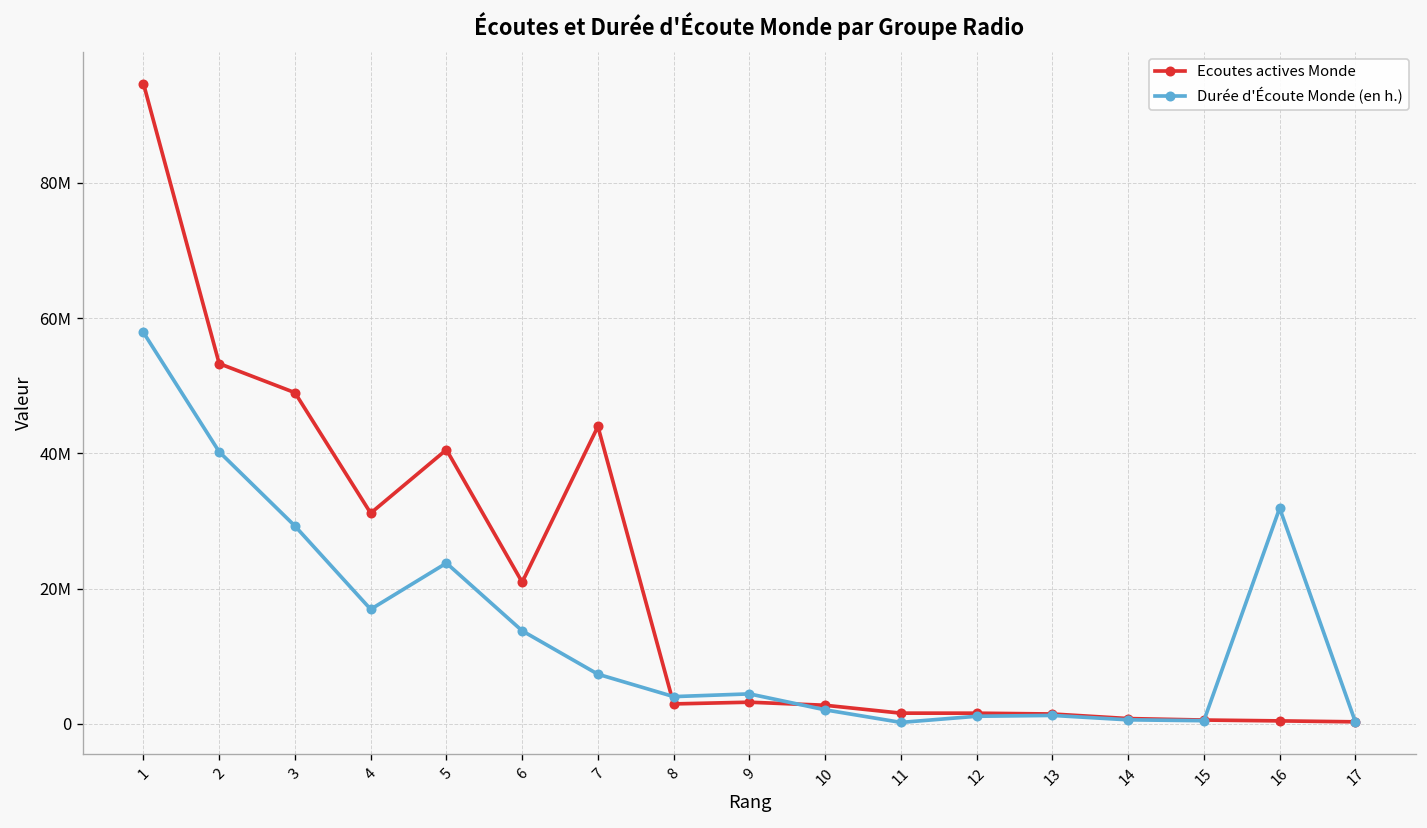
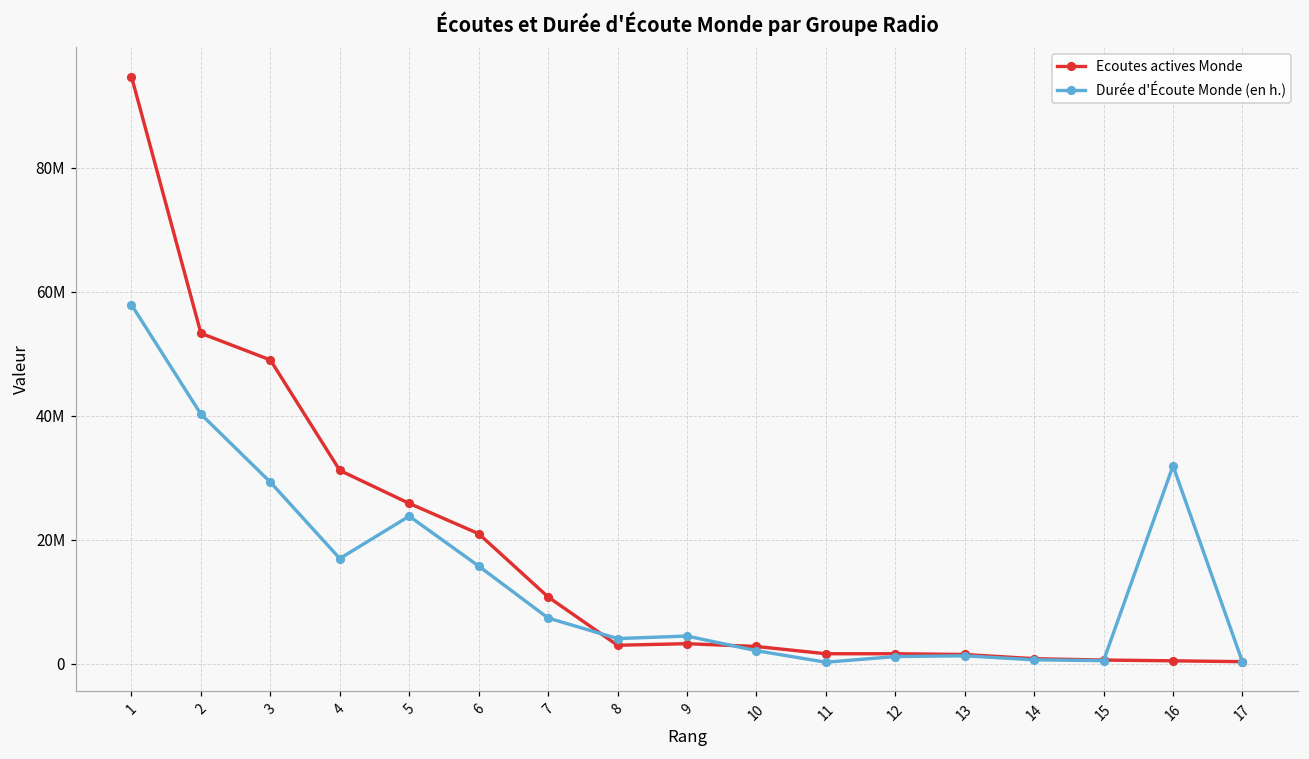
Ecoutes actives Monde, 5: 41000000 -> 26000000
Durée d'Écoute Monde (en h.), 6: 14000000 -> 16000000
Ecoutes actives Monde, 7: 44000000 -> 11000000
